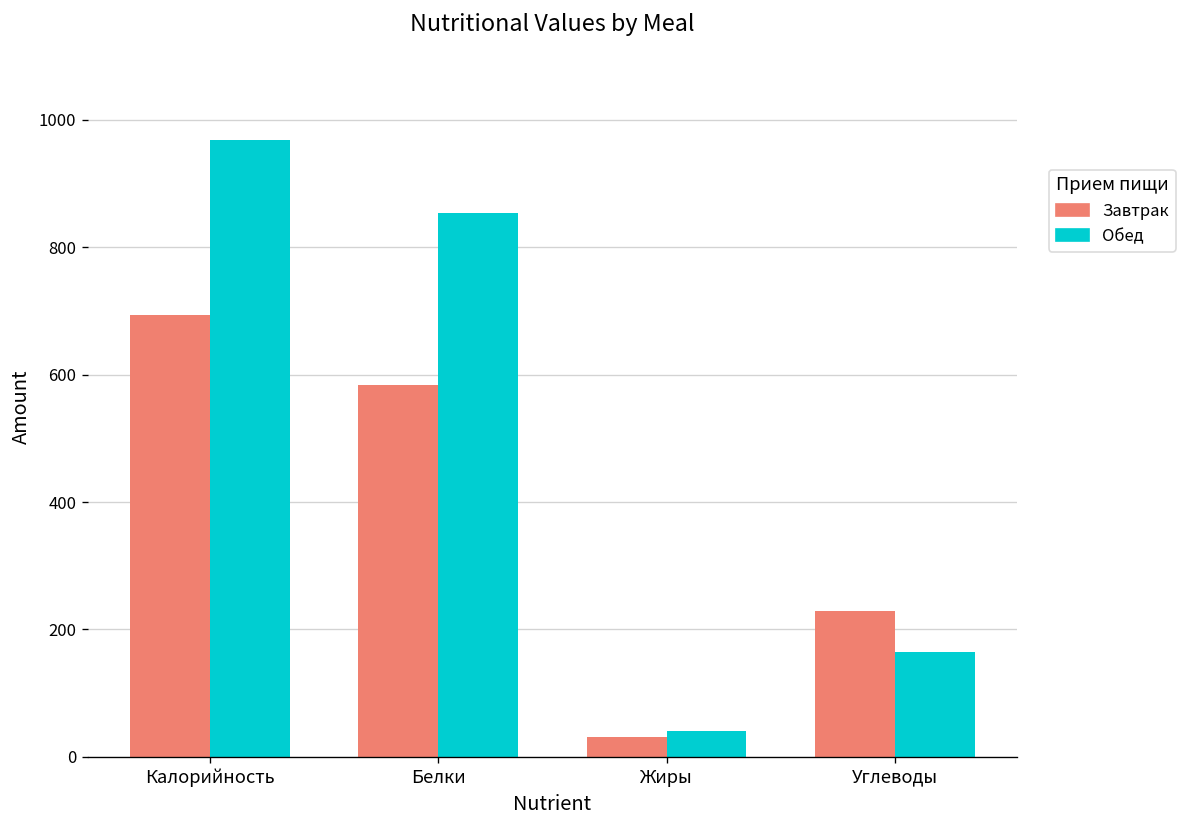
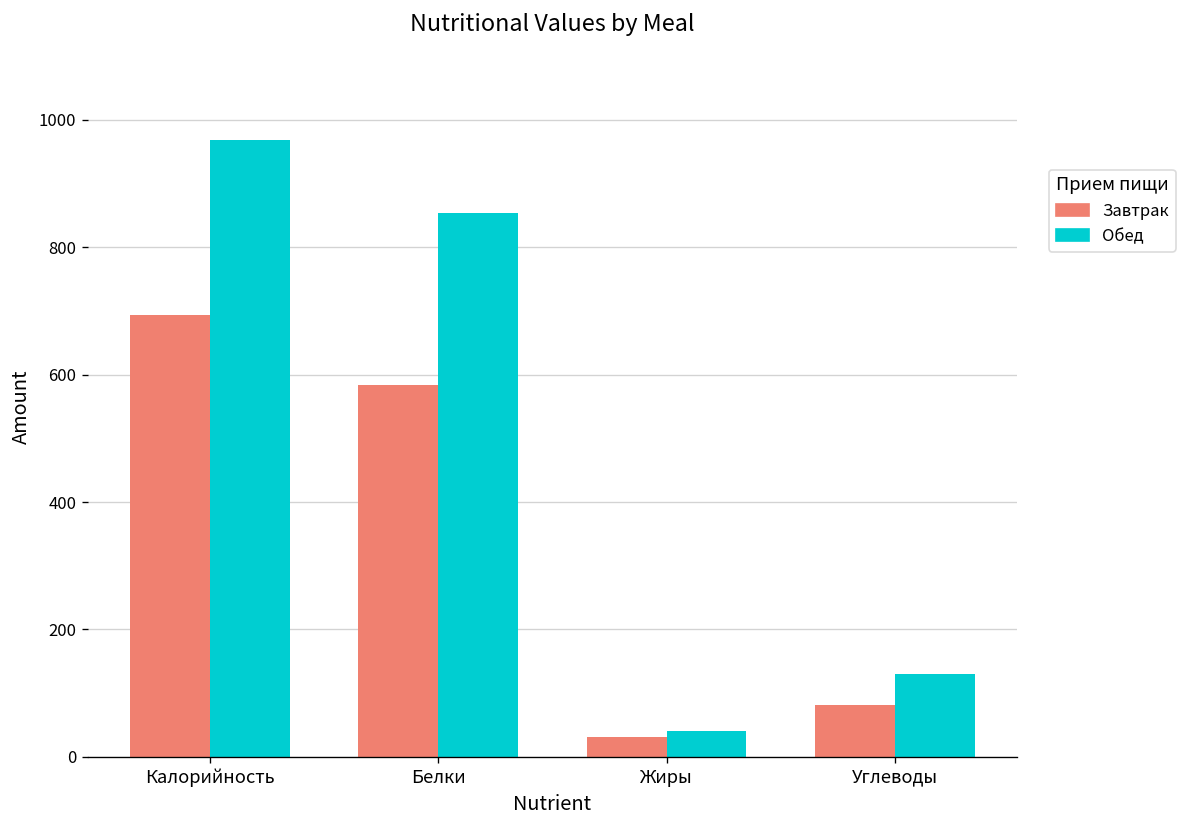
Завтрак, Углеводы: 230 -> 80
Обед, Углеводы: 160 -> 130
